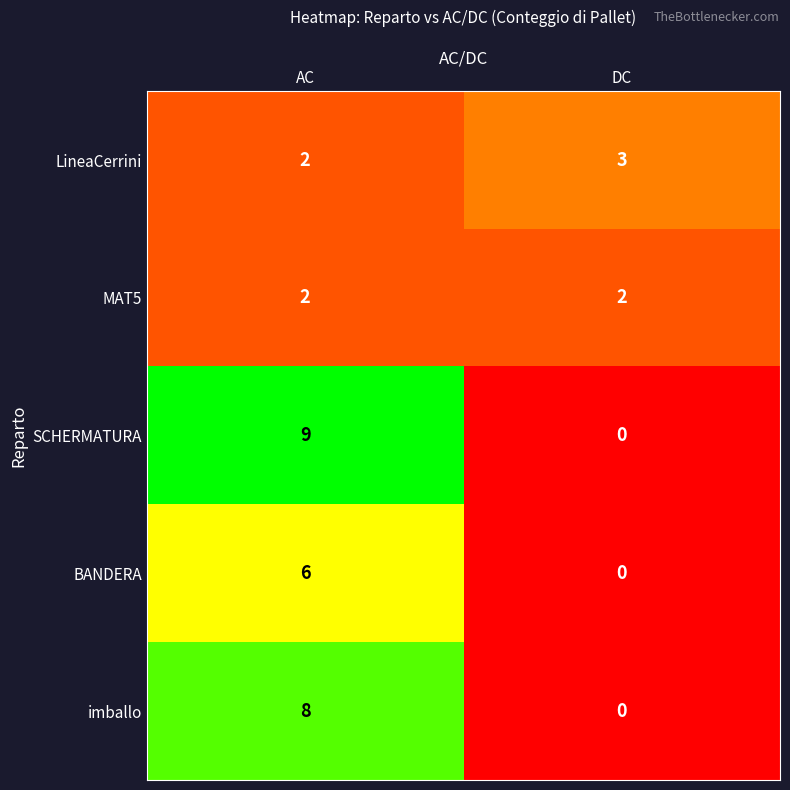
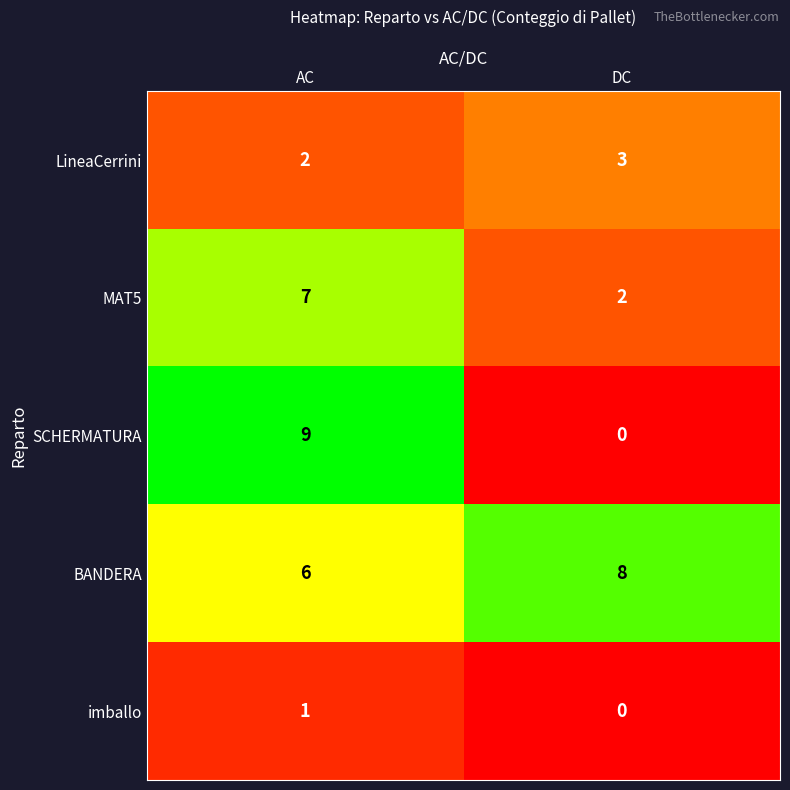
MAT5, AC: 2 -> 7
BANDERA, DC: 0 -> 8
imballo, AC: 8 -> 1
